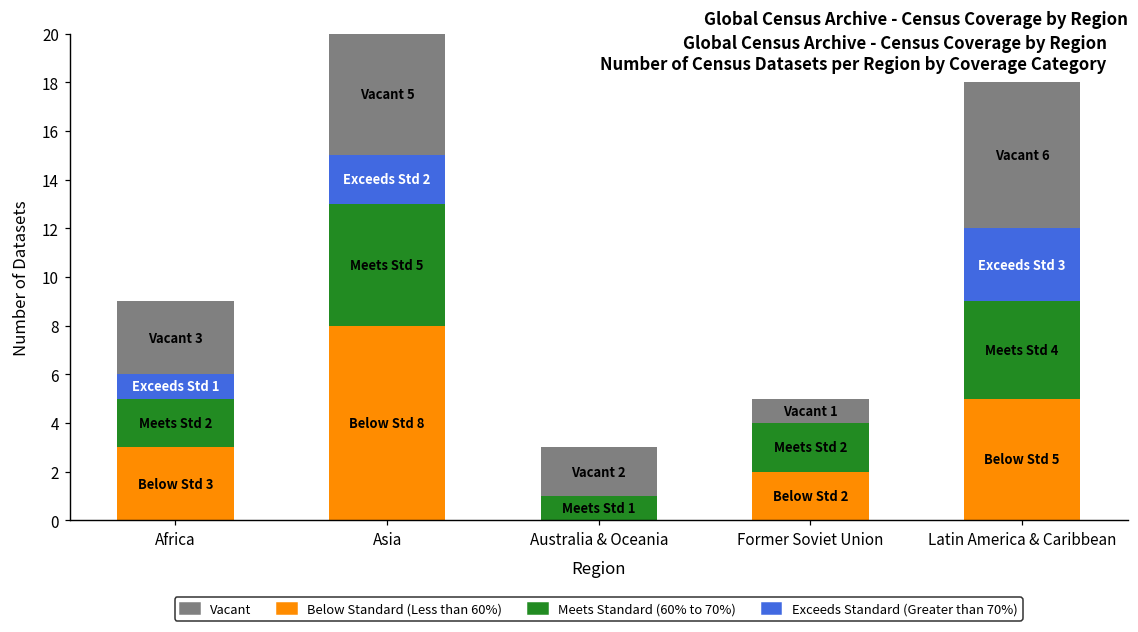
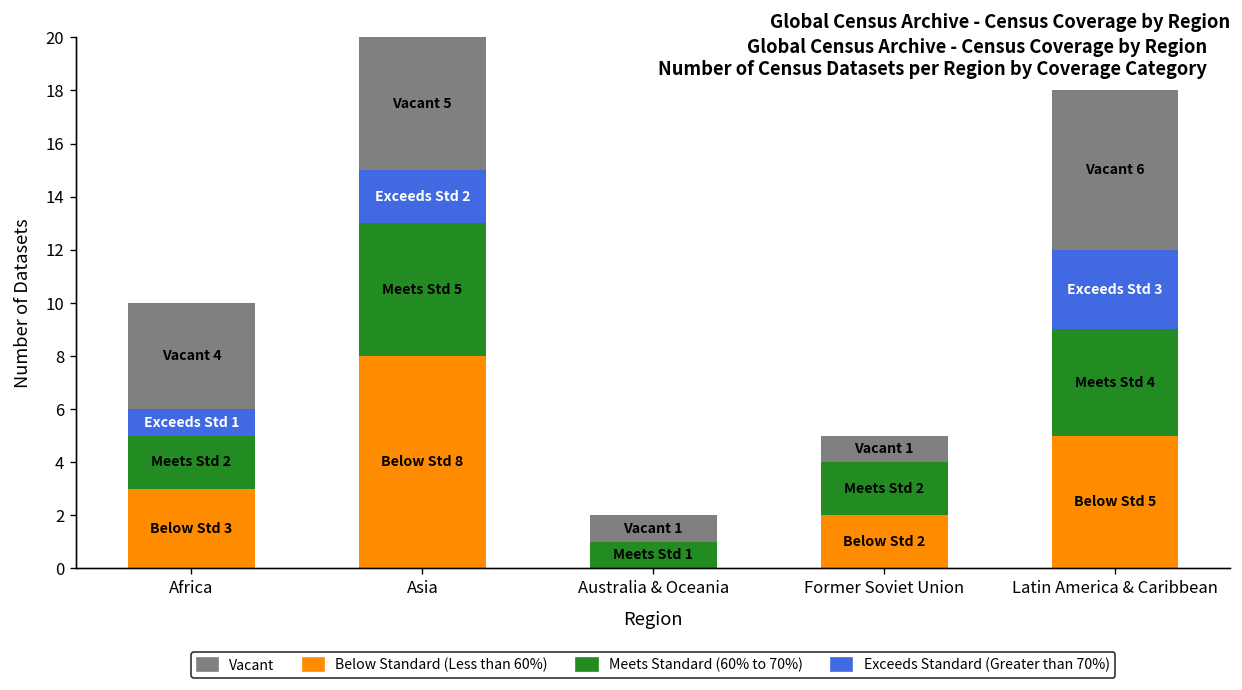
Vacant, Africa: 3 -> 4
Vacant, Australia & Oceania: 2 -> 1
